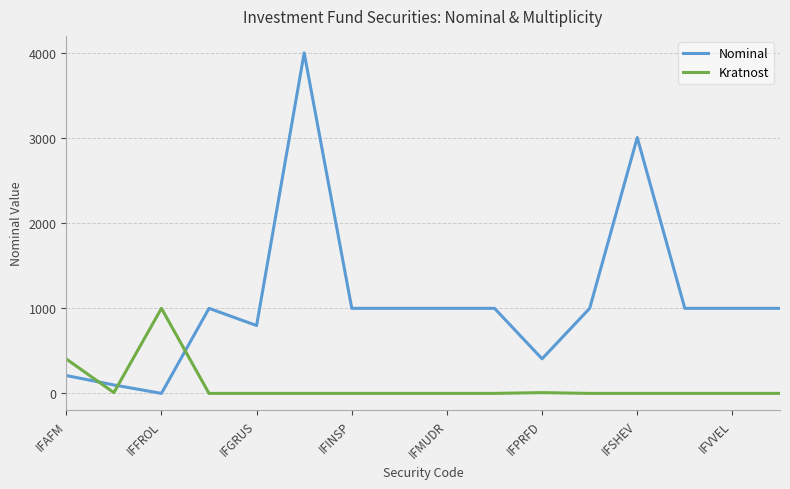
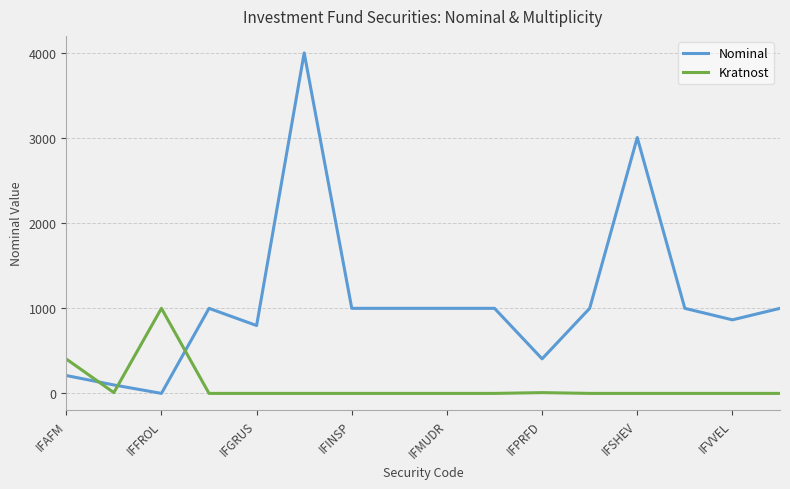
Nominal, IFVVEL: 1000 -> 900
